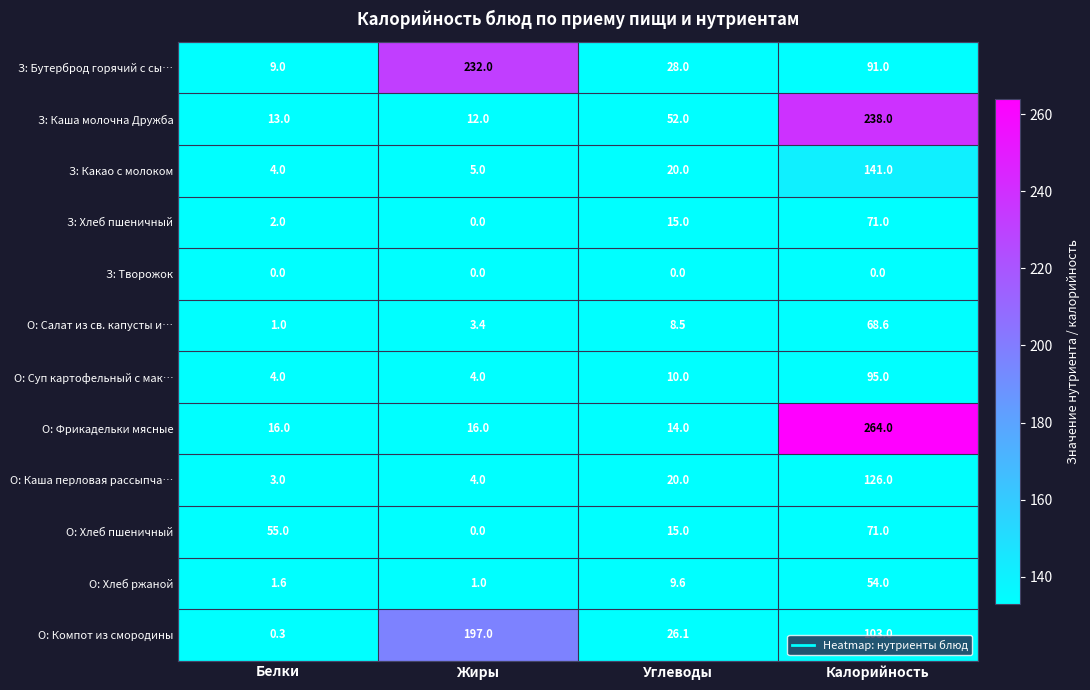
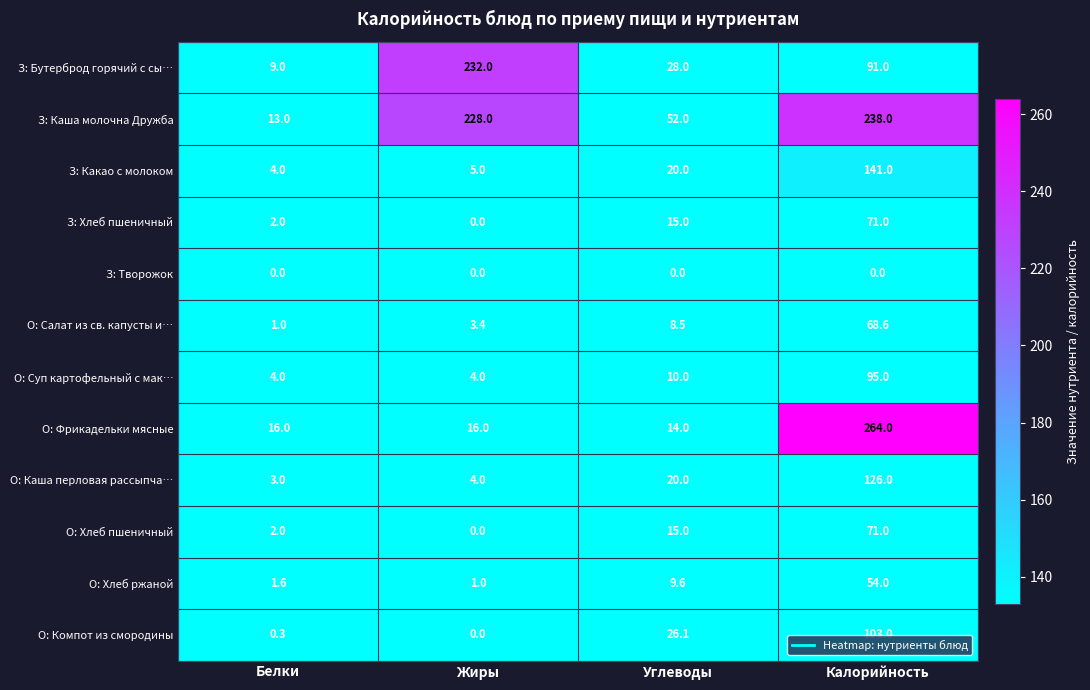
З: Каша молочна Дружба, Жиры: 12.0 -> 228.0
О: Хлеб пшеничный, Белки: 55.0 -> 2.0
О: Компот из смородины, Жиры: 197.0 -> 0.0
